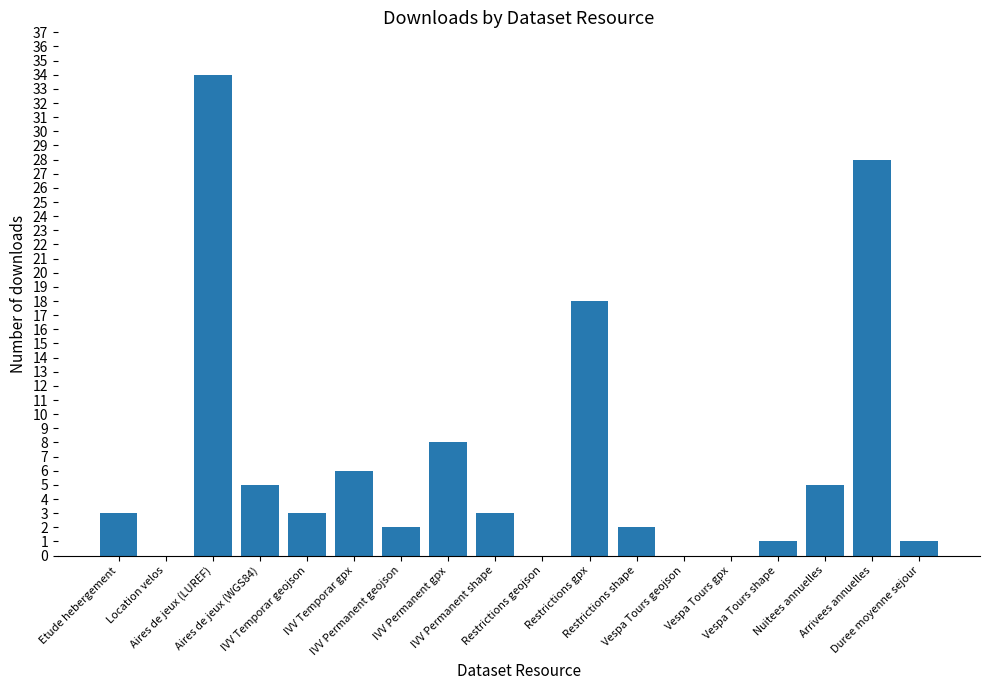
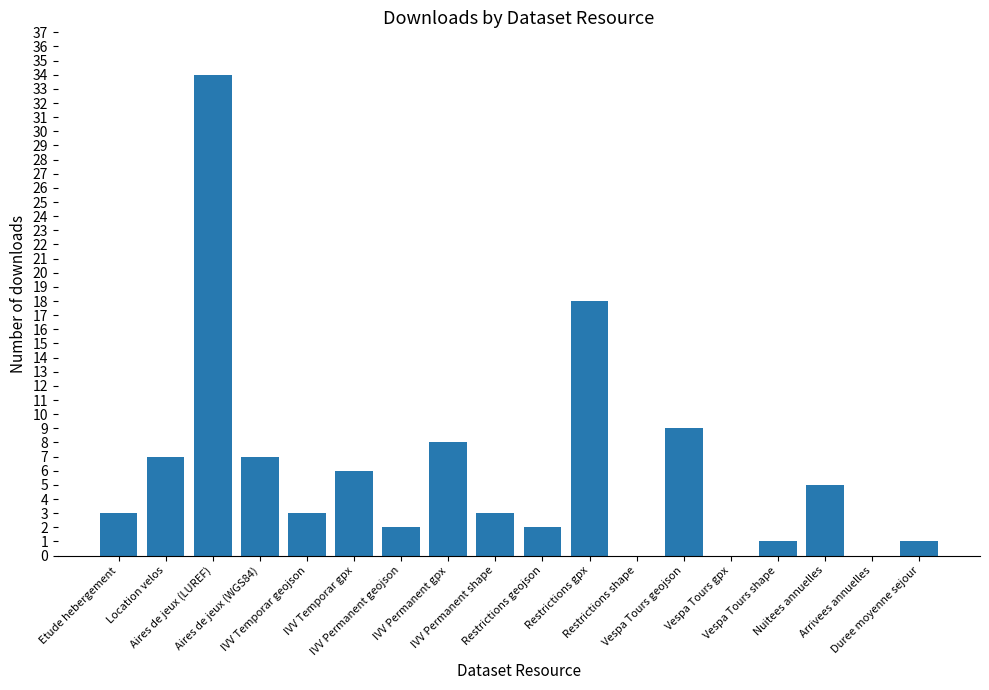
Location velos: 0 -> 7
Aires de jeux (WGS84): 5 -> 7
Restrictions geojson: 0 -> 2
Restrictions shape: 2 -> 0
Vespa Tours geojson: 0 -> 9
Arrivees annuelles: 28 -> 0
